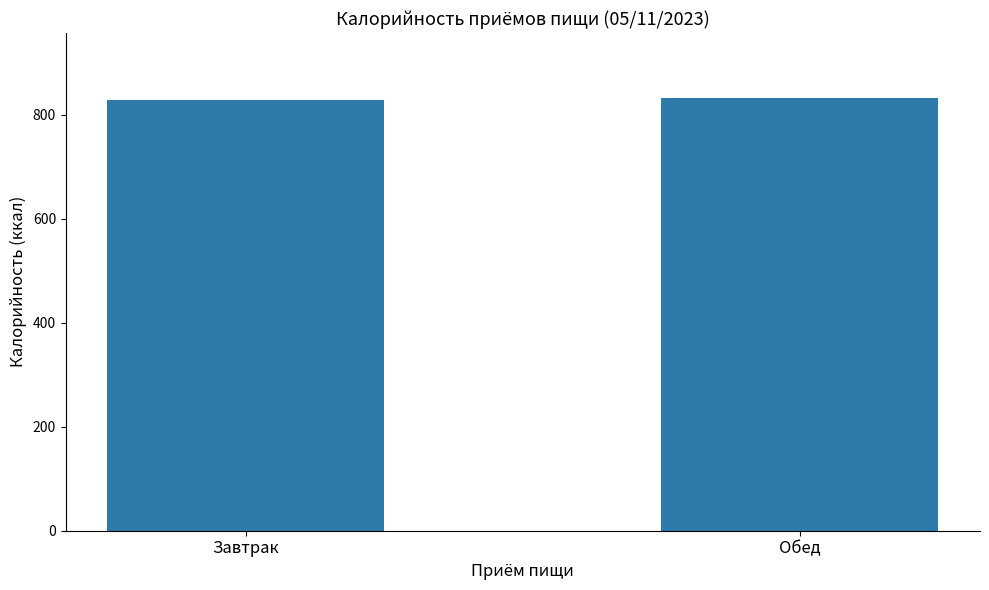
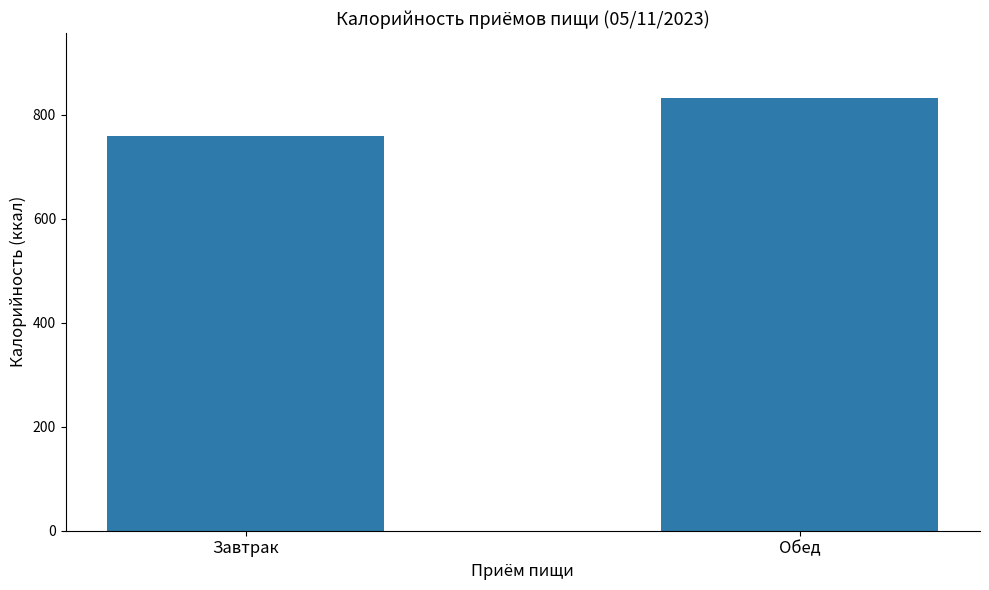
Завтрак: 830 -> 760
